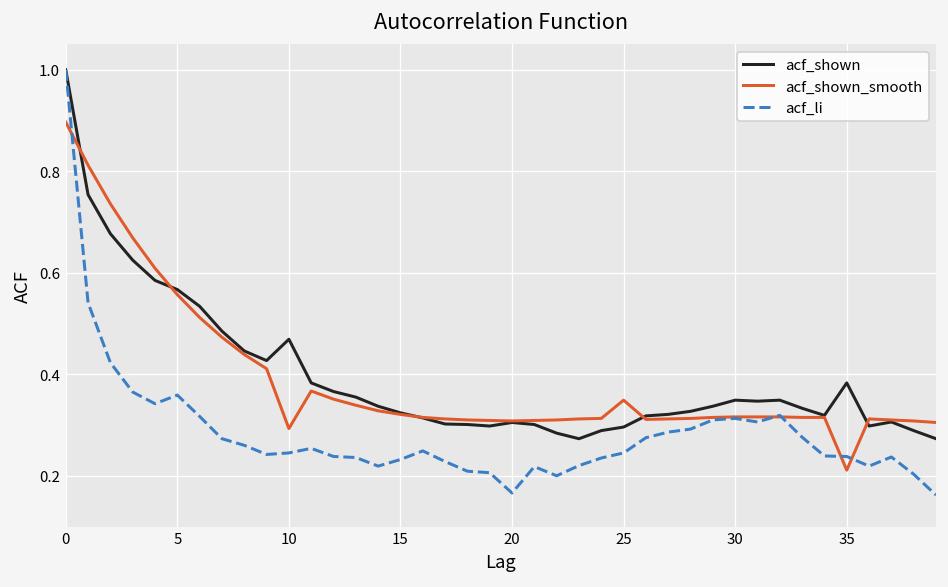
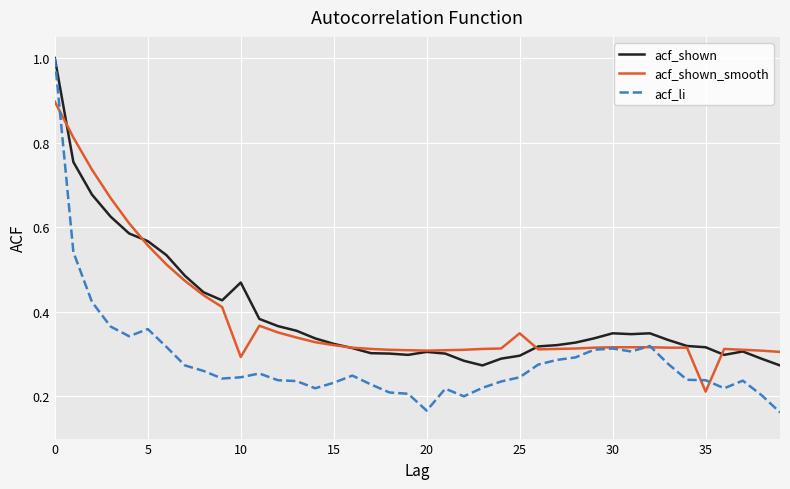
acf_shown, 35: 0.38 -> 0.32
